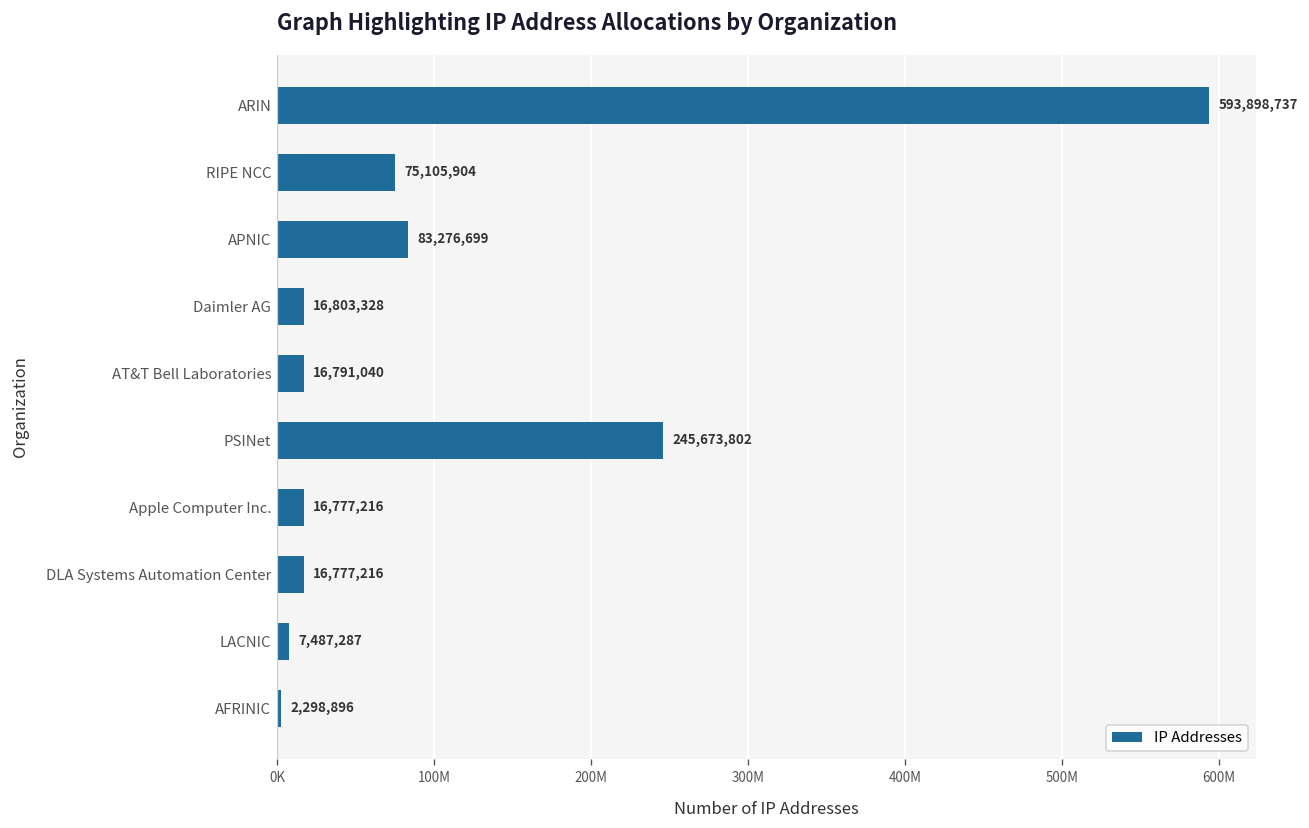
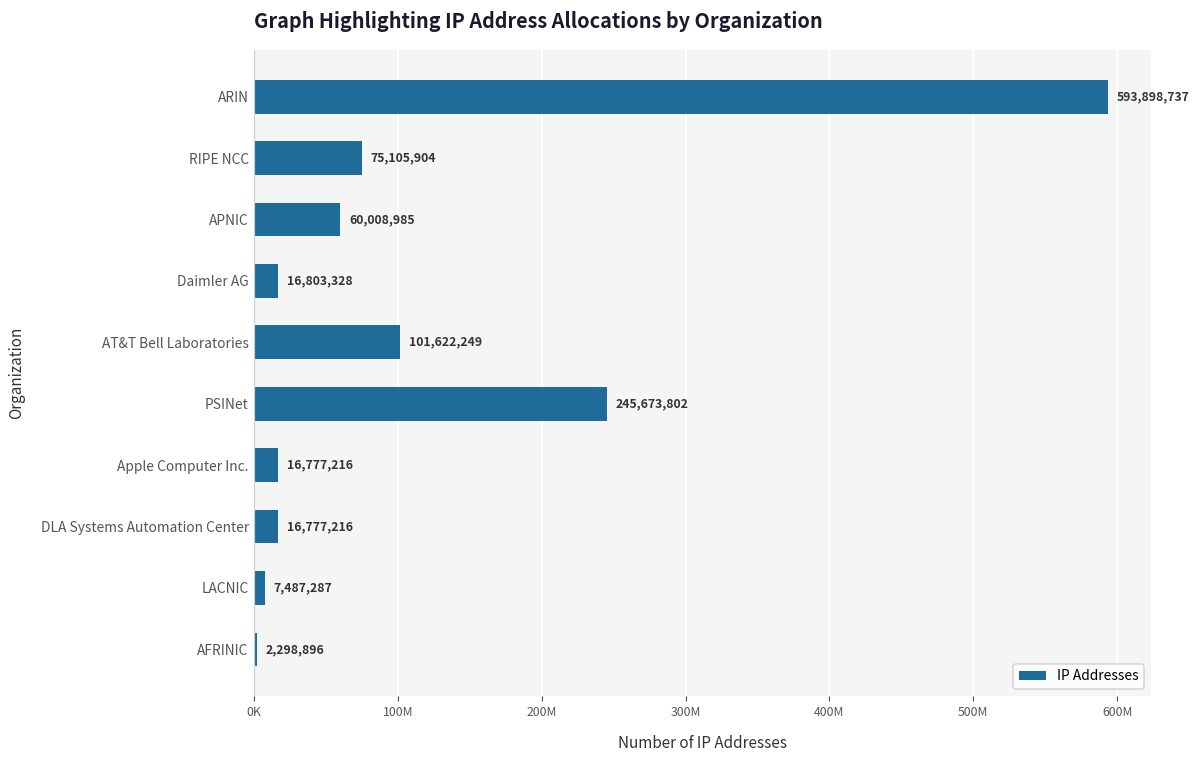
APNIC: 83,276,699 -> 60,008,985
AT&T Bell Laboratories: 16,791,040 -> 101,622,249
